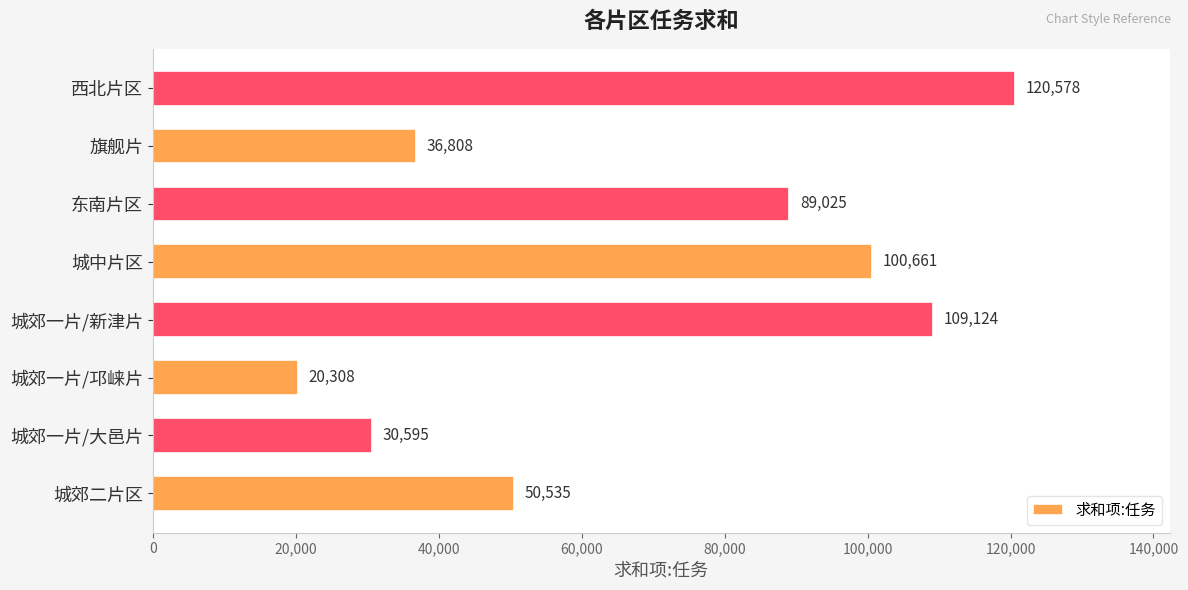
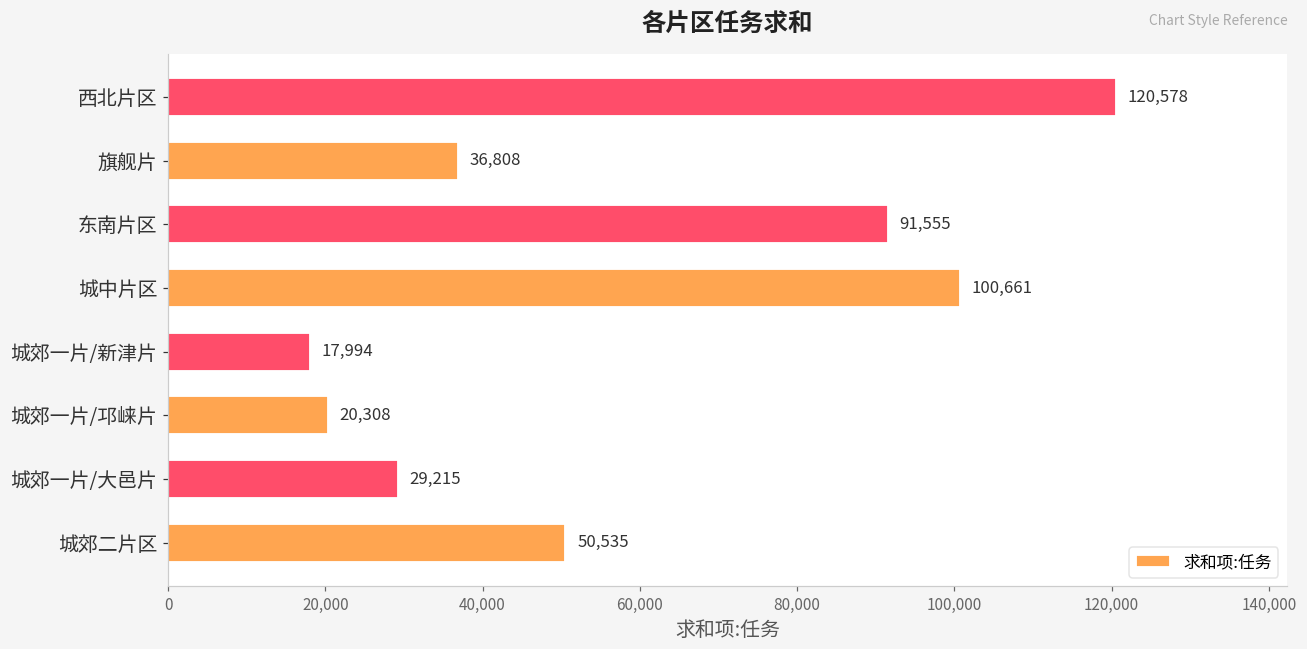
东南片区: 89,025 -> 91,555
城郊一片/新津片: 109,124 -> 17,994
城郊一片/大邑片: 30,595 -> 29,215
